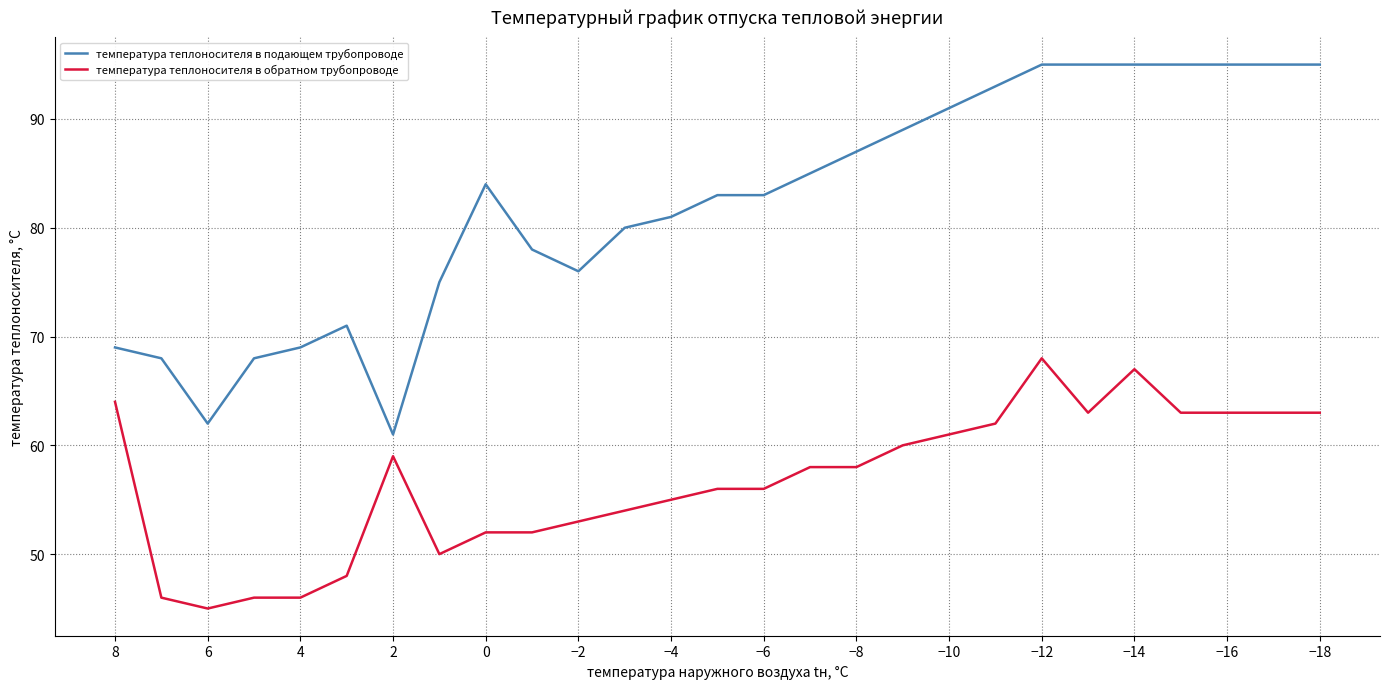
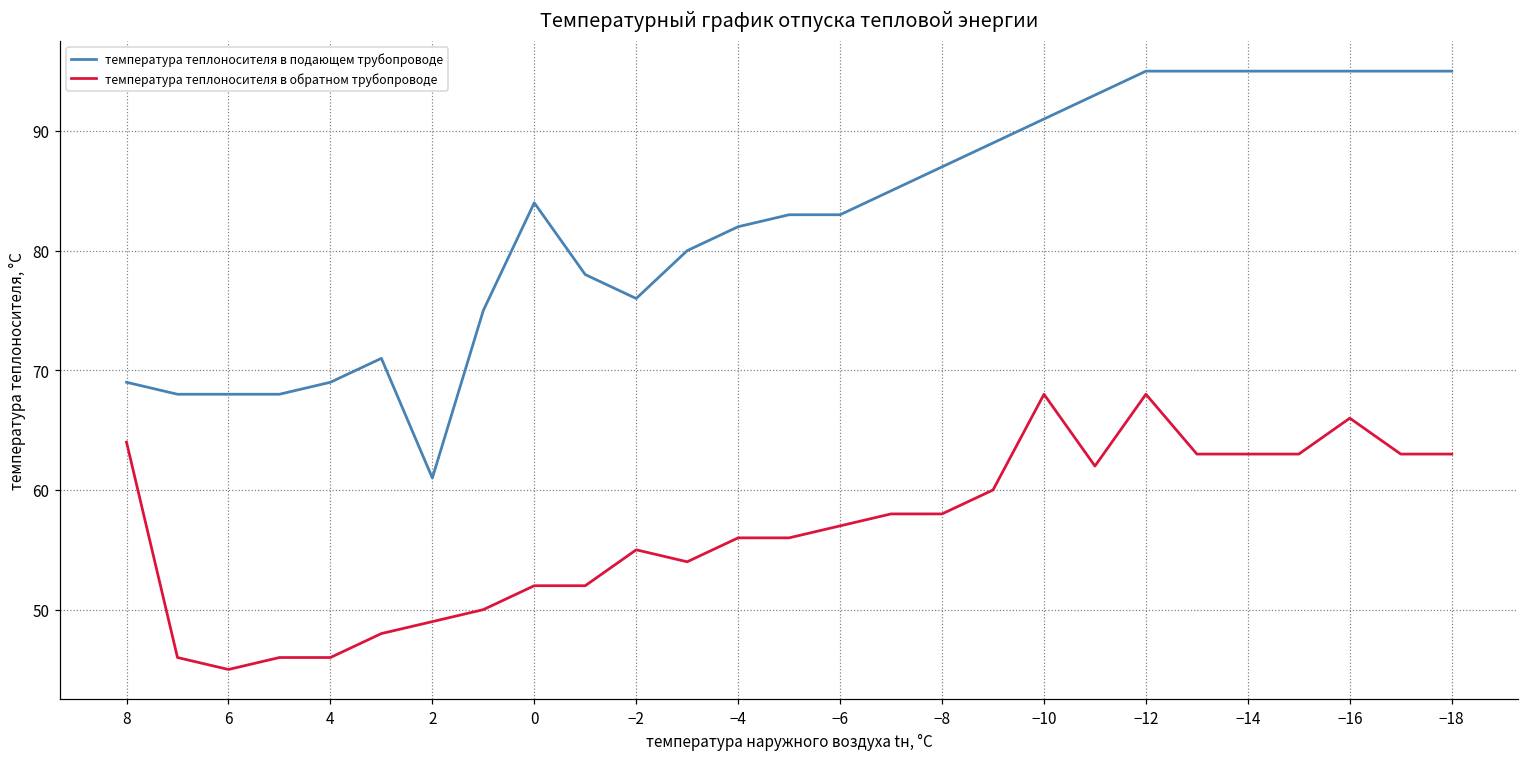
температура теплоносителя в подающем трубопроводе, 6: 62 -> 68
температура теплоносителя в обратном трубопроводе, 2: 59 -> 49
температура теплоносителя в обратном трубопроводе, −2: 53 -> 55
температура теплоносителя в подающем трубопроводе, −4: 81 -> 82
температура теплоносителя в обратном трубопроводе, −4: 55 -> 56
температура теплоносителя в обратном трубопроводе, −6: 56 -> 57
температура теплоносителя в обратном трубопроводе, −10: 61 -> 68
температура теплоносителя в обратном трубопроводе, −14: 67 -> 63
температура теплоносителя в обратном трубопроводе, −16: 63 -> 66
